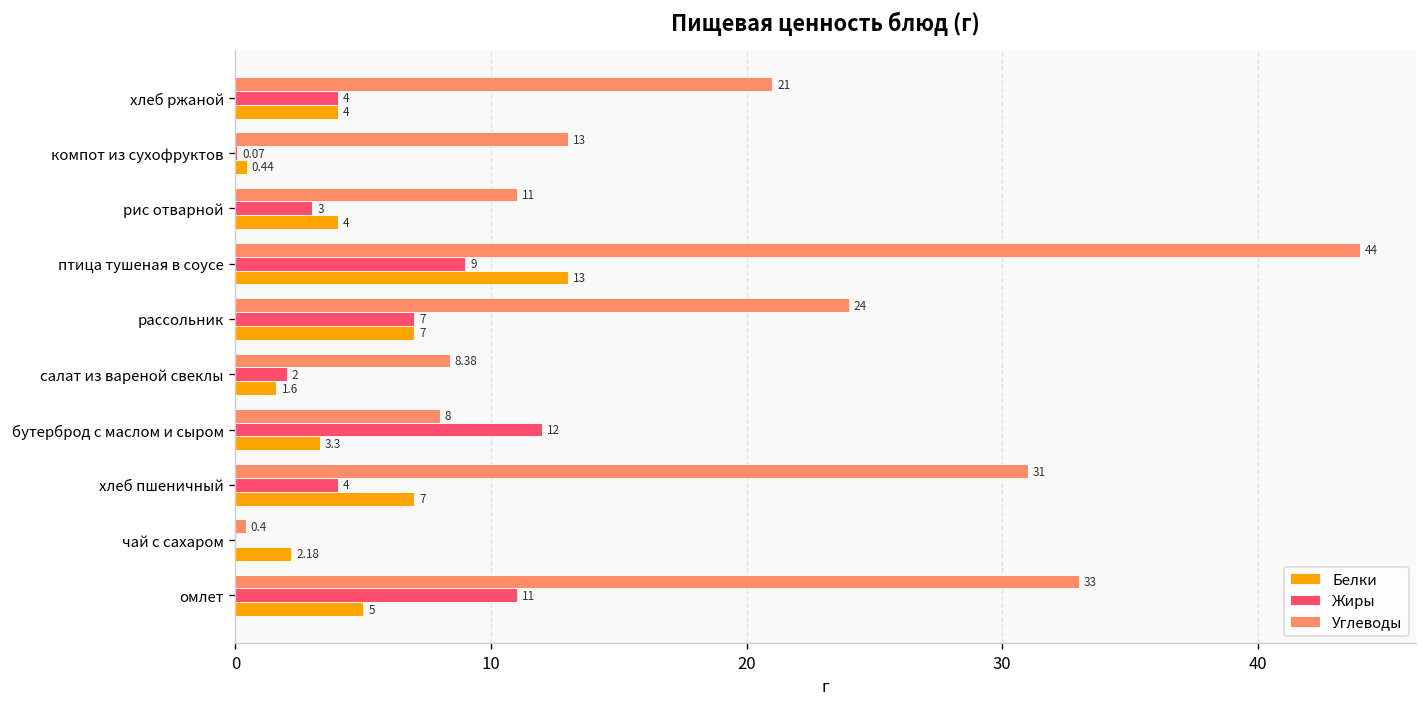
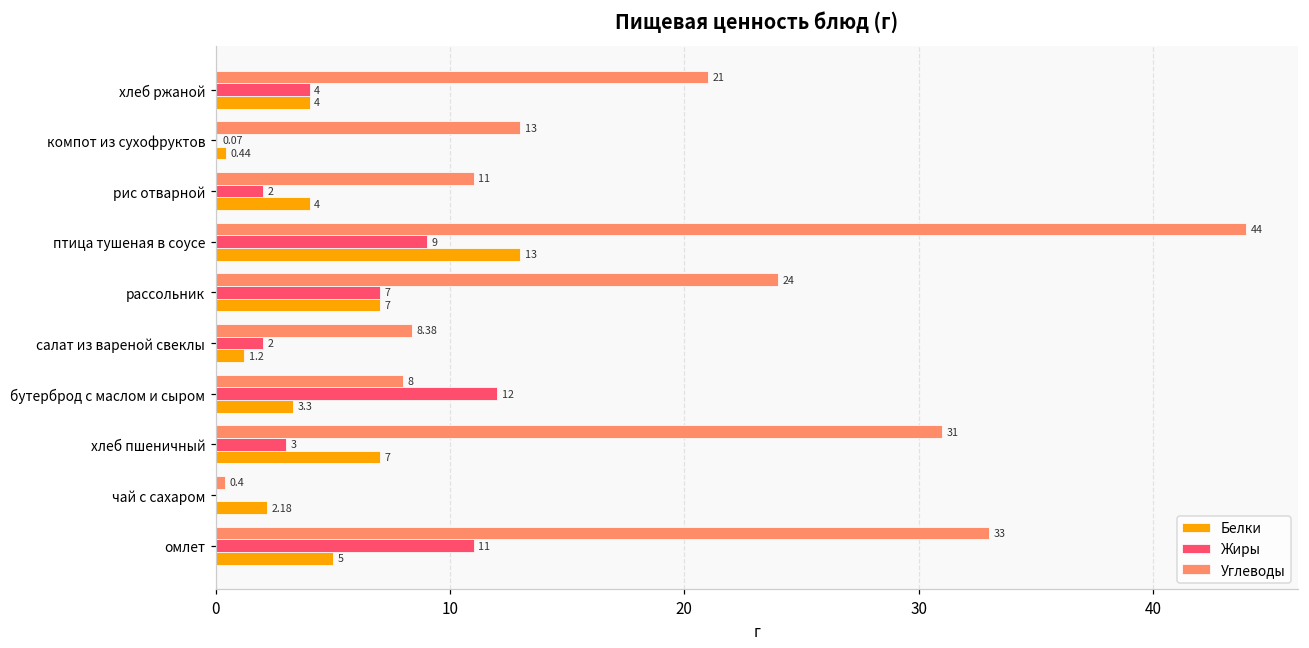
Жиры, рис отварной: 3 -> 2
Белки, салат из вареной свеклы: 1.6 -> 1.2
Жиры, хлеб пшеничный: 4 -> 3
